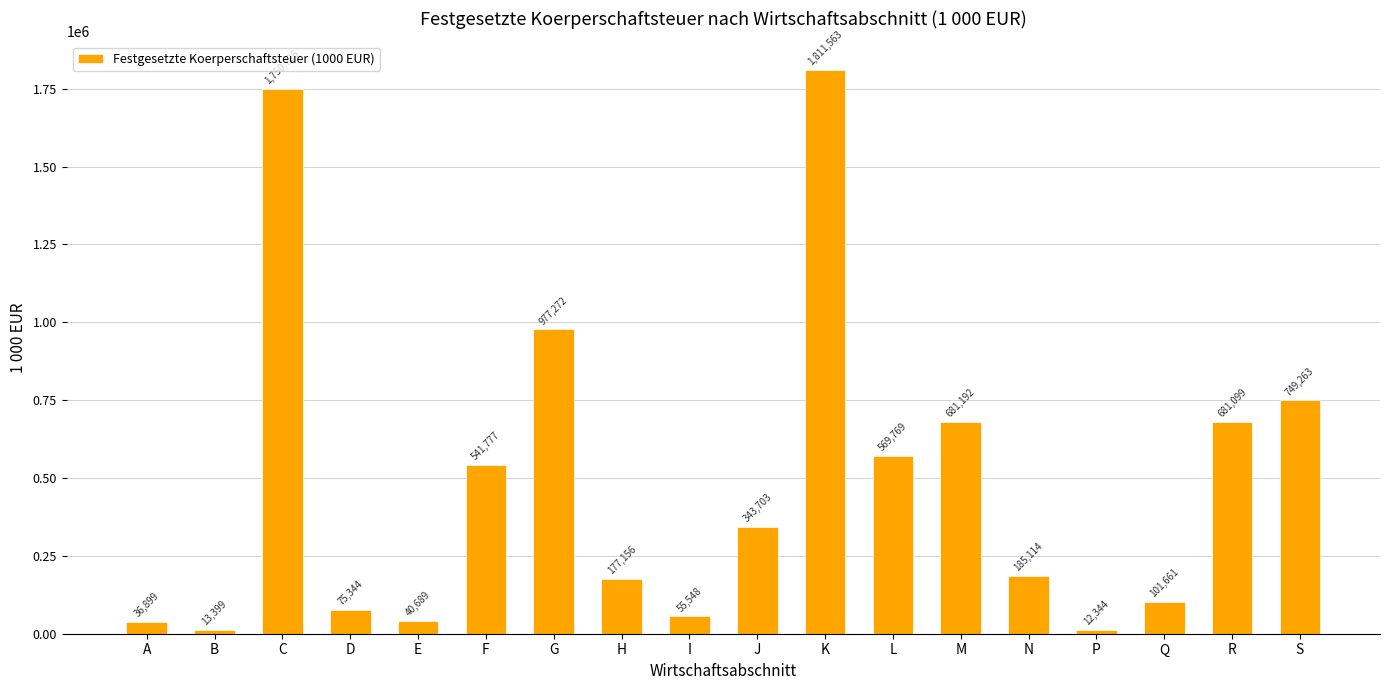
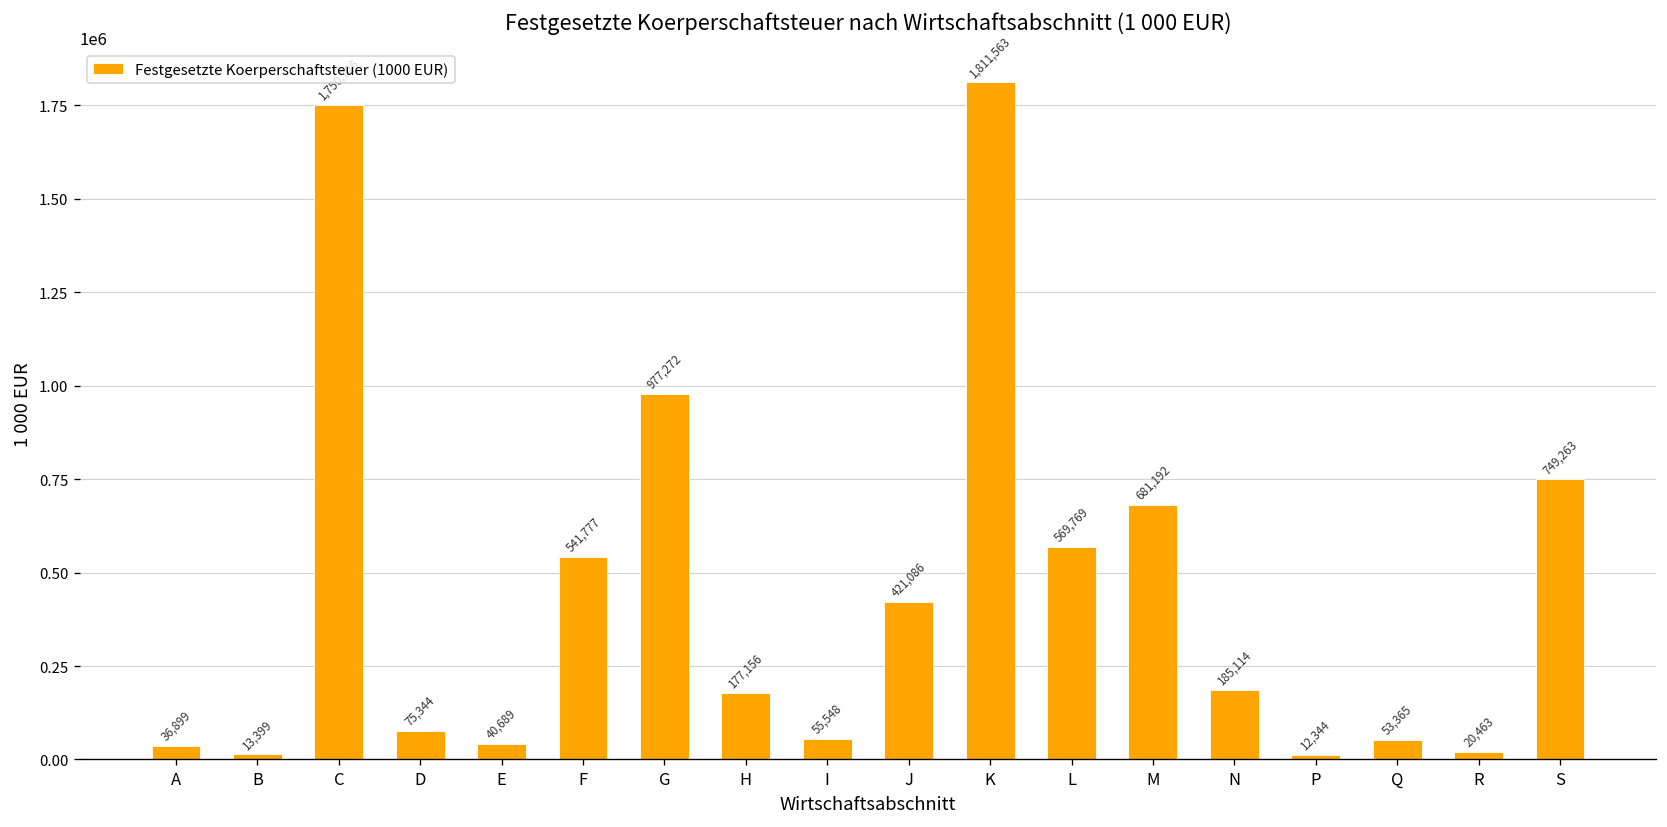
J: 343,703 -> 421,086
Q: 101,661 -> 53,365
R: 681,099 -> 20,463
